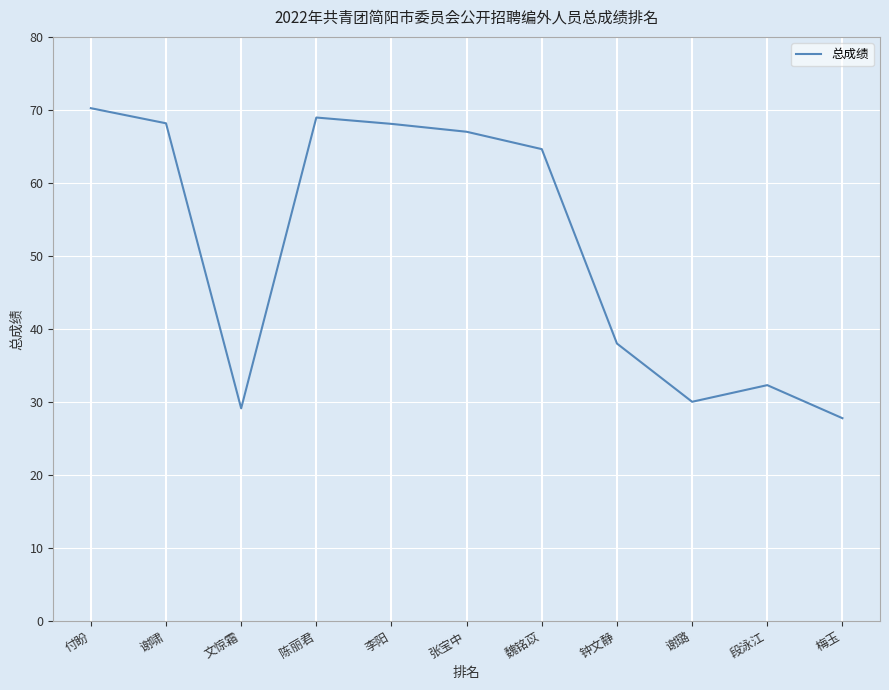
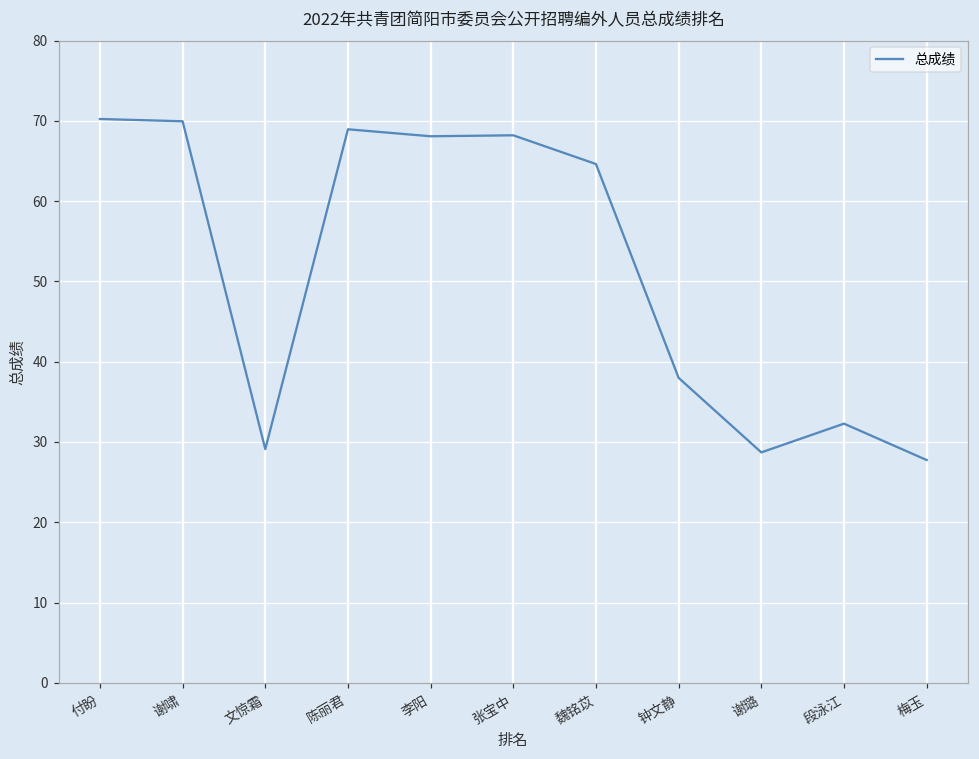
谢啸: 68 -> 70
张宝中: 67 -> 68
谢璐: 30 -> 29
